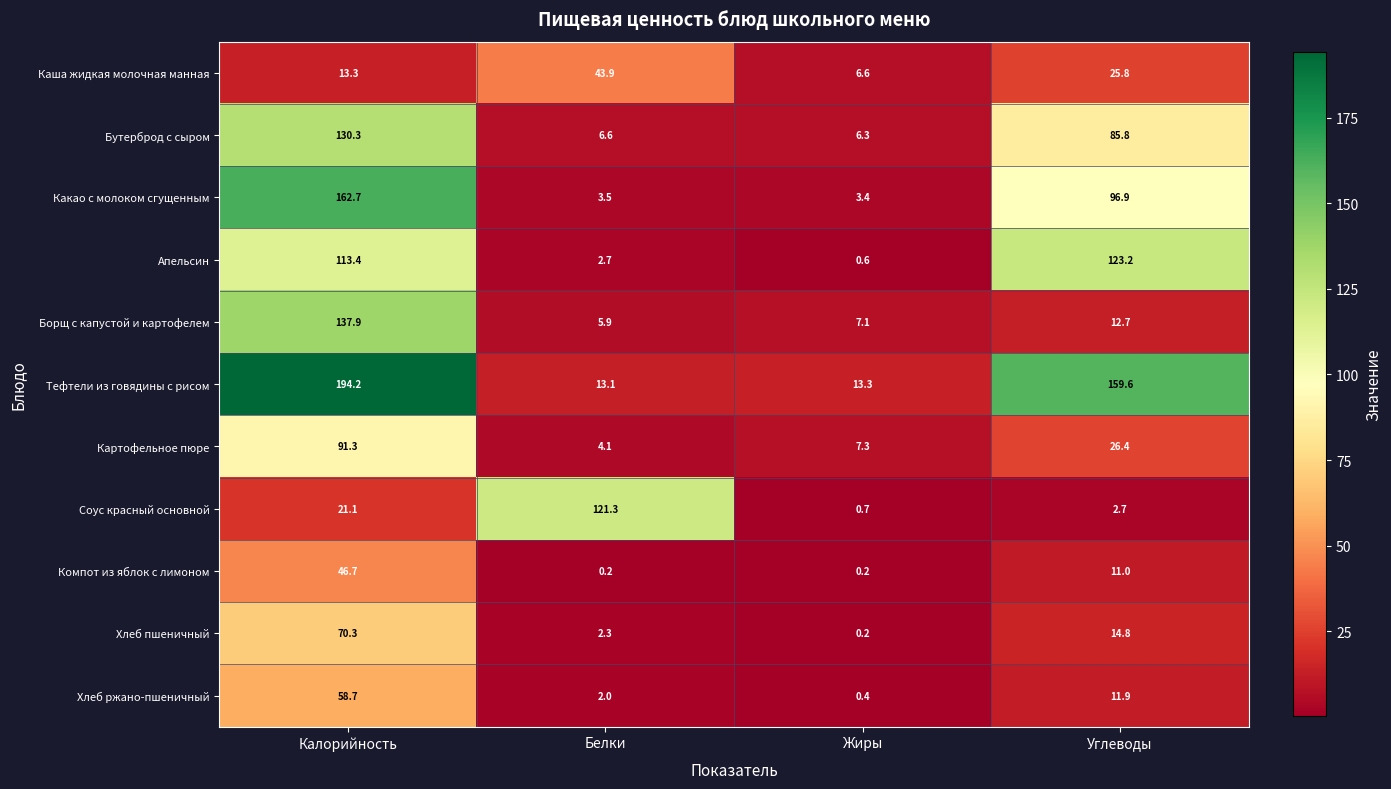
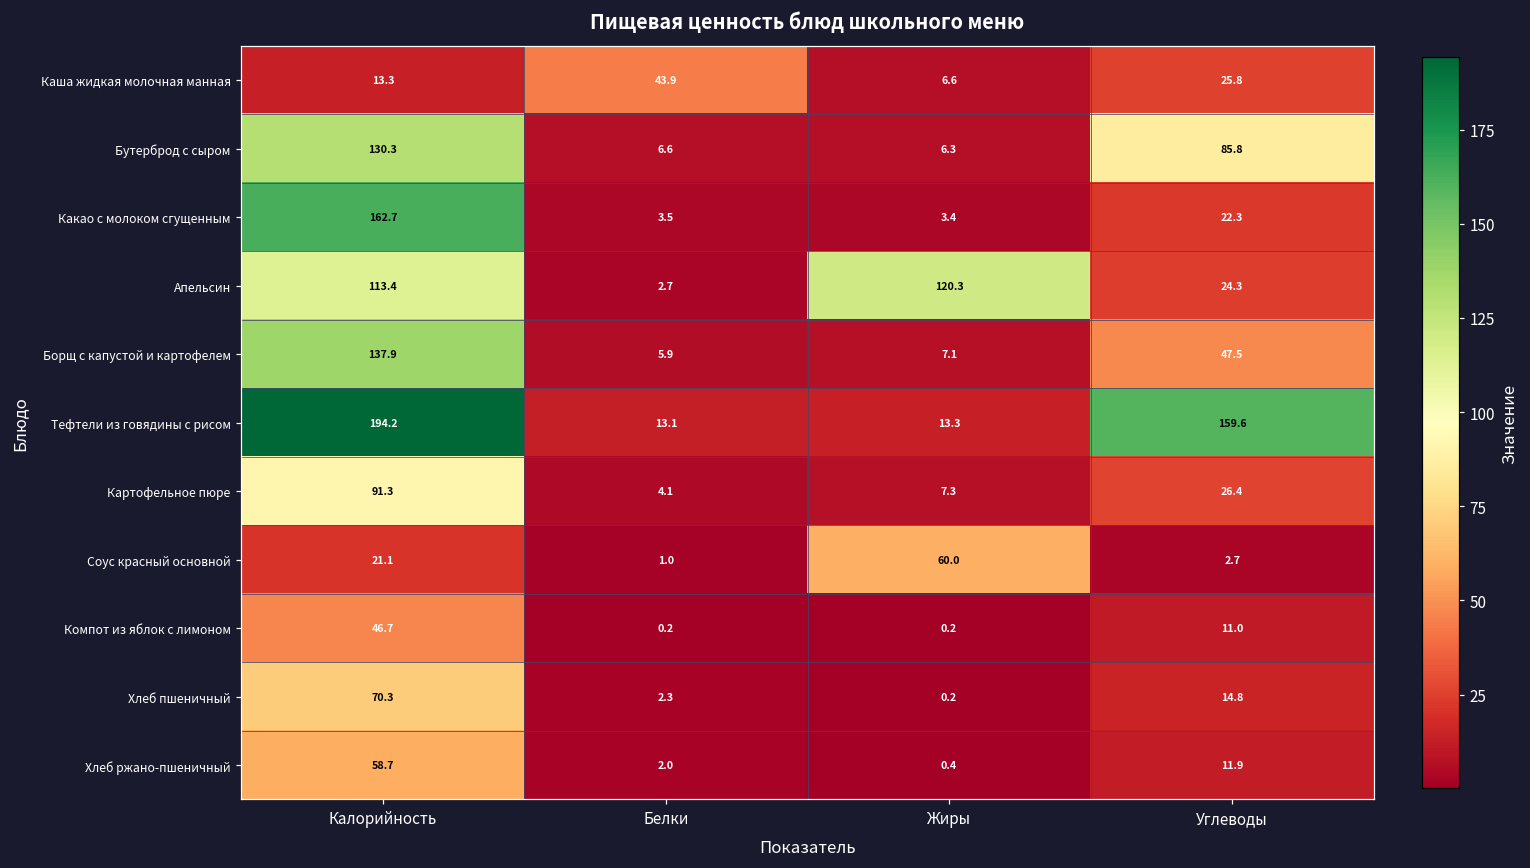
Какао с молоком сгущенным, Углеводы: 96.9 -> 22.3
Апельсин, Жиры: 0.6 -> 120.3
Апельсин, Углеводы: 123.2 -> 24.3
Борщ с капустой и картофелем, Углеводы: 12.7 -> 47.5
Соус красный основной, Белки: 121.3 -> 1.0
Соус красный основной, Жиры: 0.7 -> 60.0
